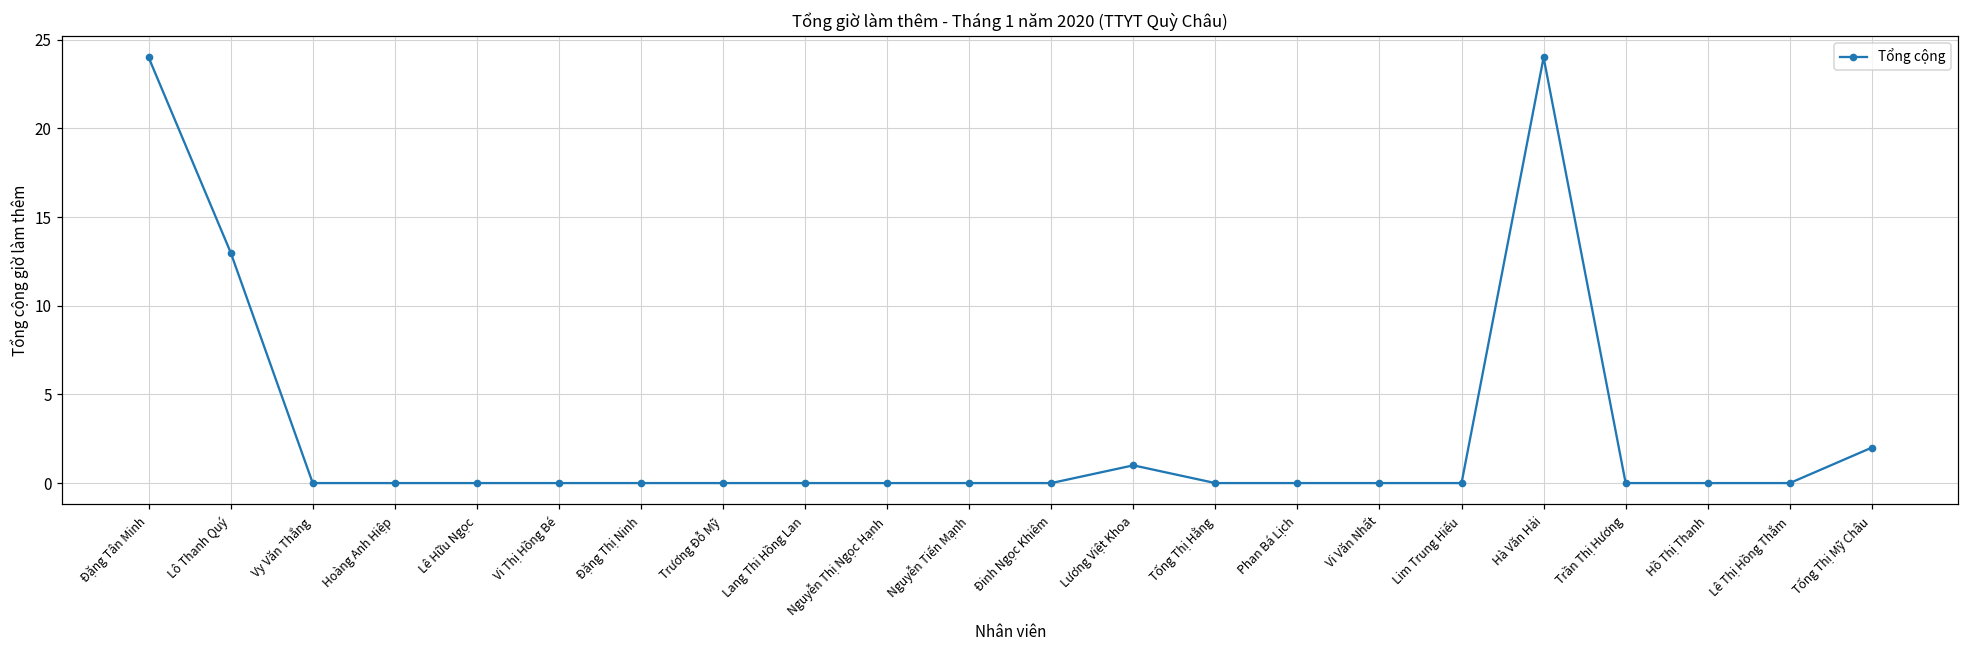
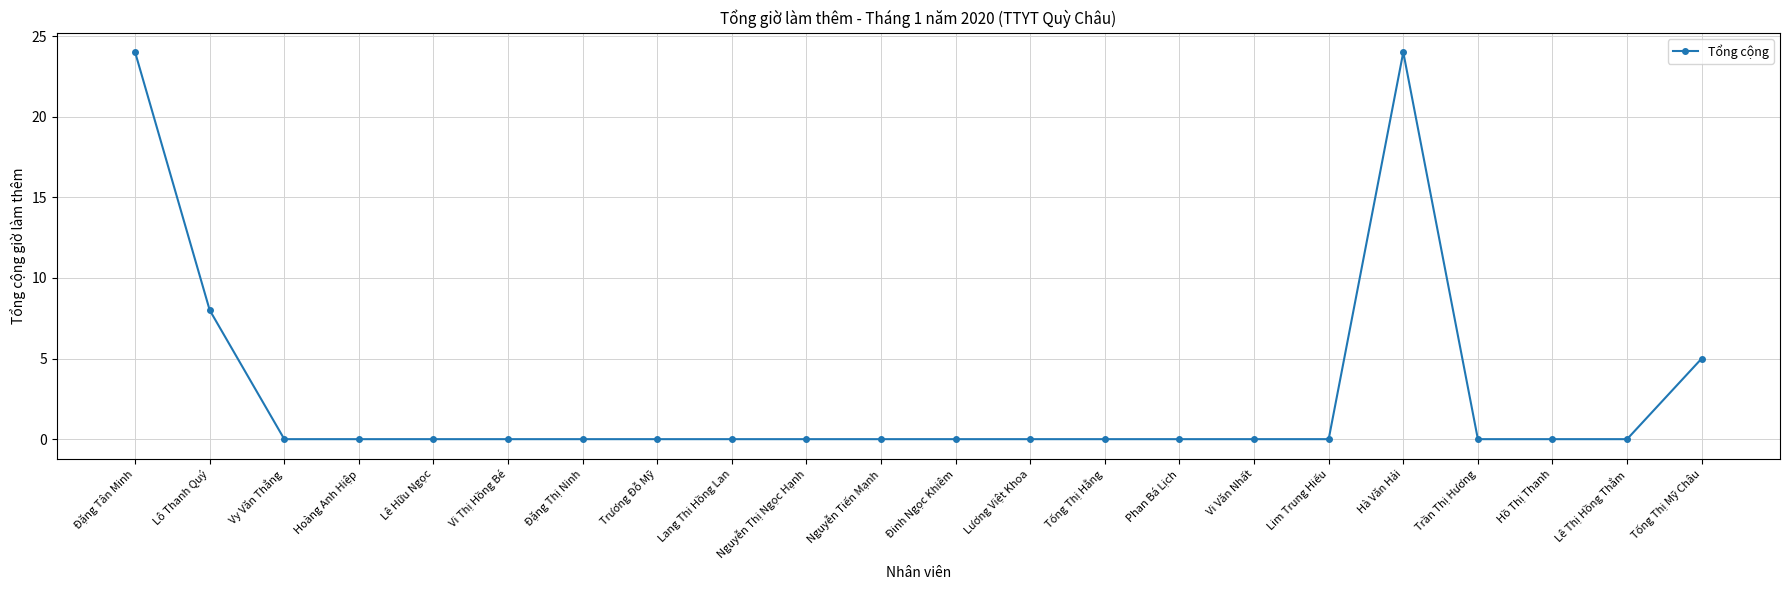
Lô Thanh Quý: 13 -> 8
Lương Việt Khoa: 1 -> 0
Tống Thị Mỹ Châu: 2 -> 5
